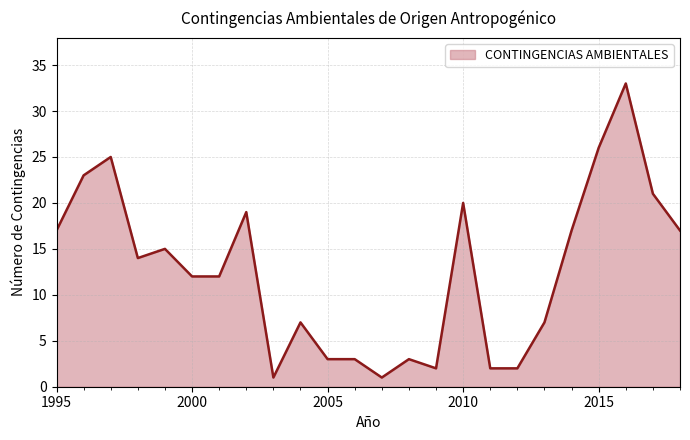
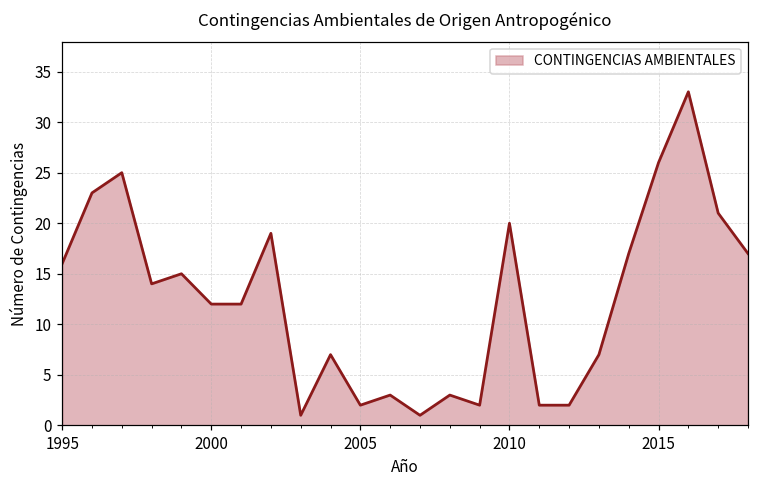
1995: 17 -> 16
2005: 3 -> 2
